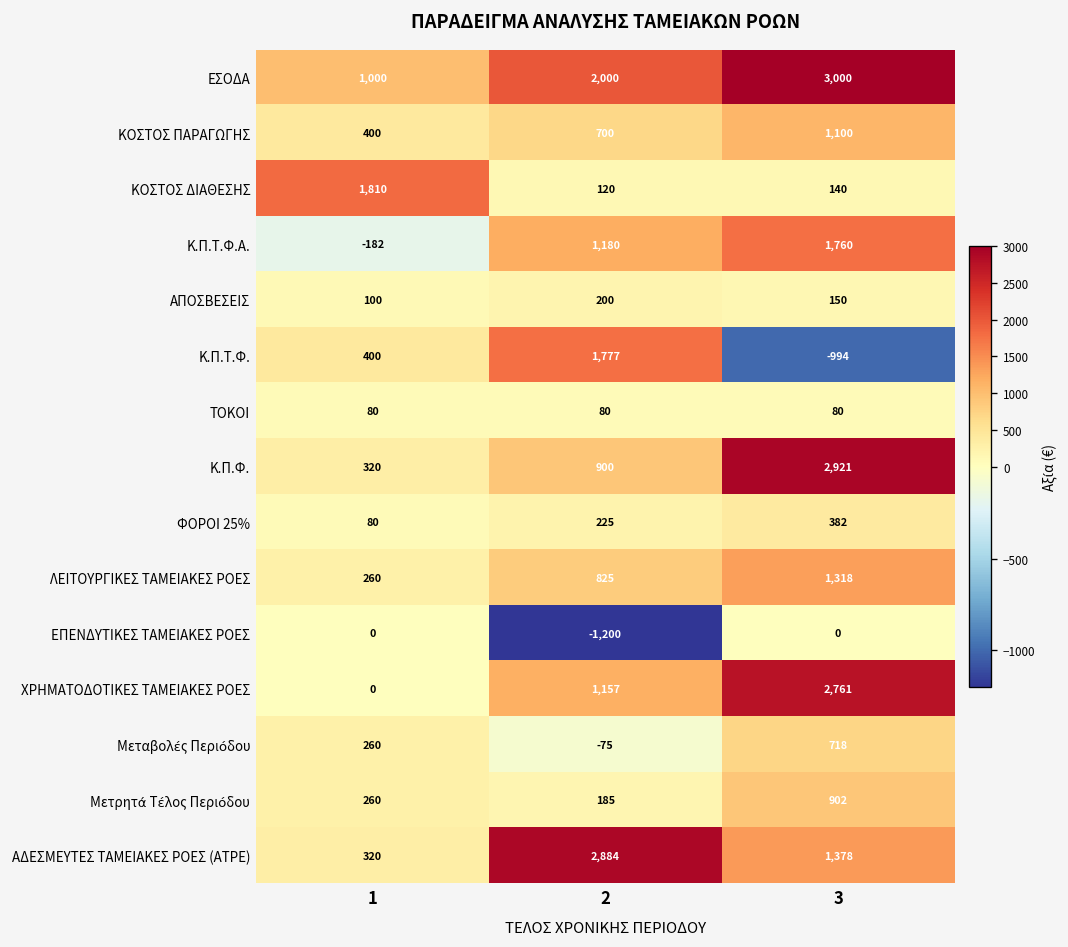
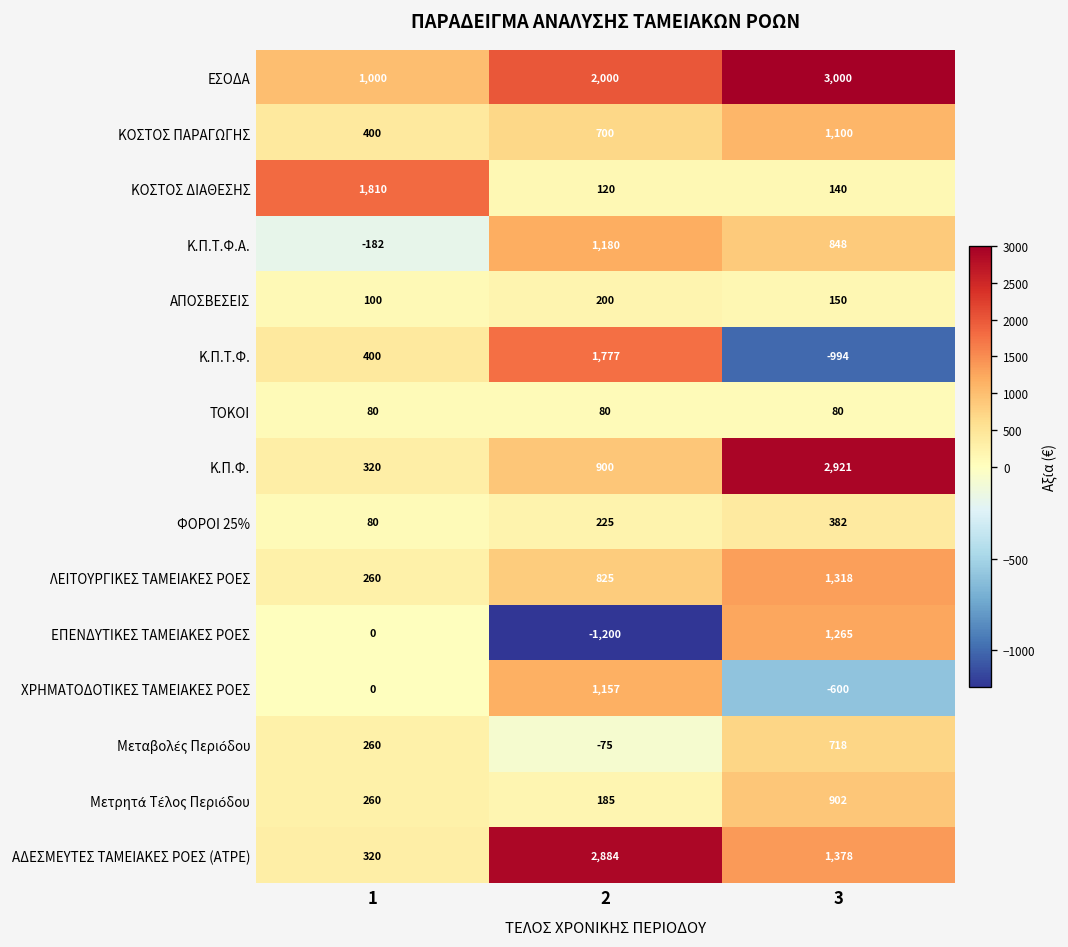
Κ.Π.Τ.Φ.Α., 3: 1,760 -> 848
ΕΠΕΝΔΥΤΙΚΕΣ ΤΑΜΕΙΑΚΕΣ ΡΟΕΣ, 3: 0 -> 1,265
ΧΡΗΜΑΤΟΔΟΤΙΚΕΣ ΤΑΜΕΙΑΚΕΣ ΡΟΕΣ, 3: 2,761 -> -600
